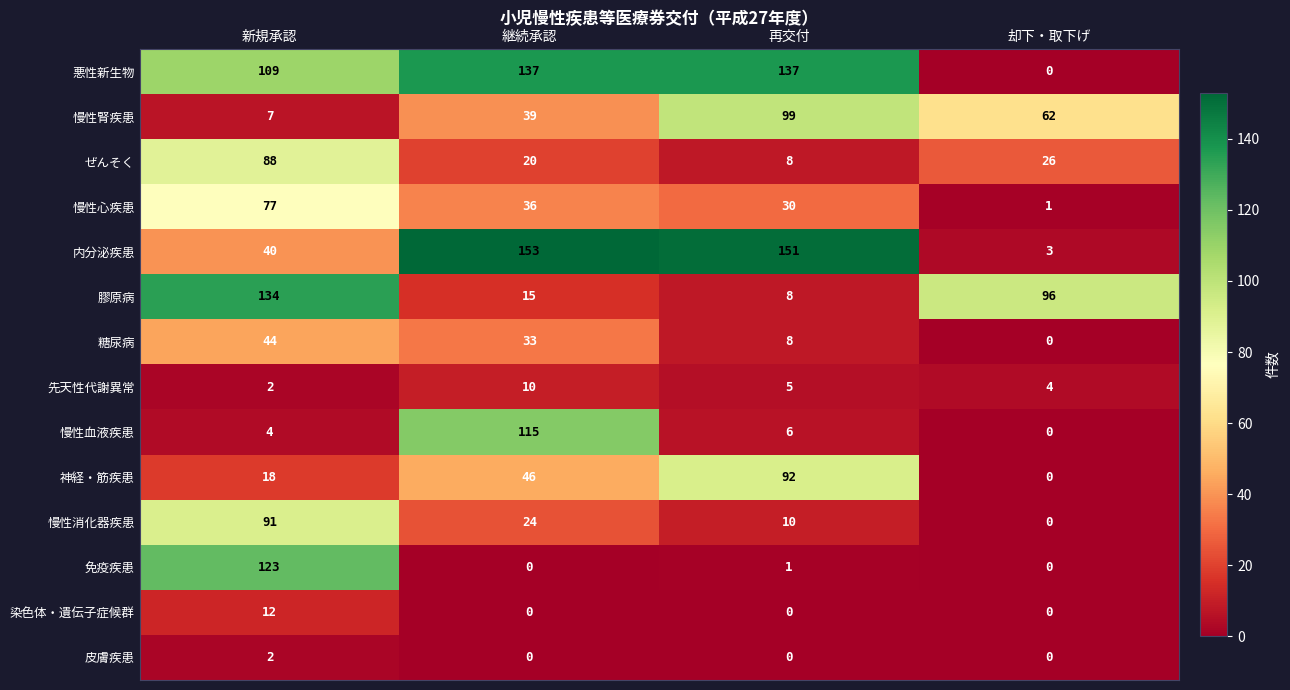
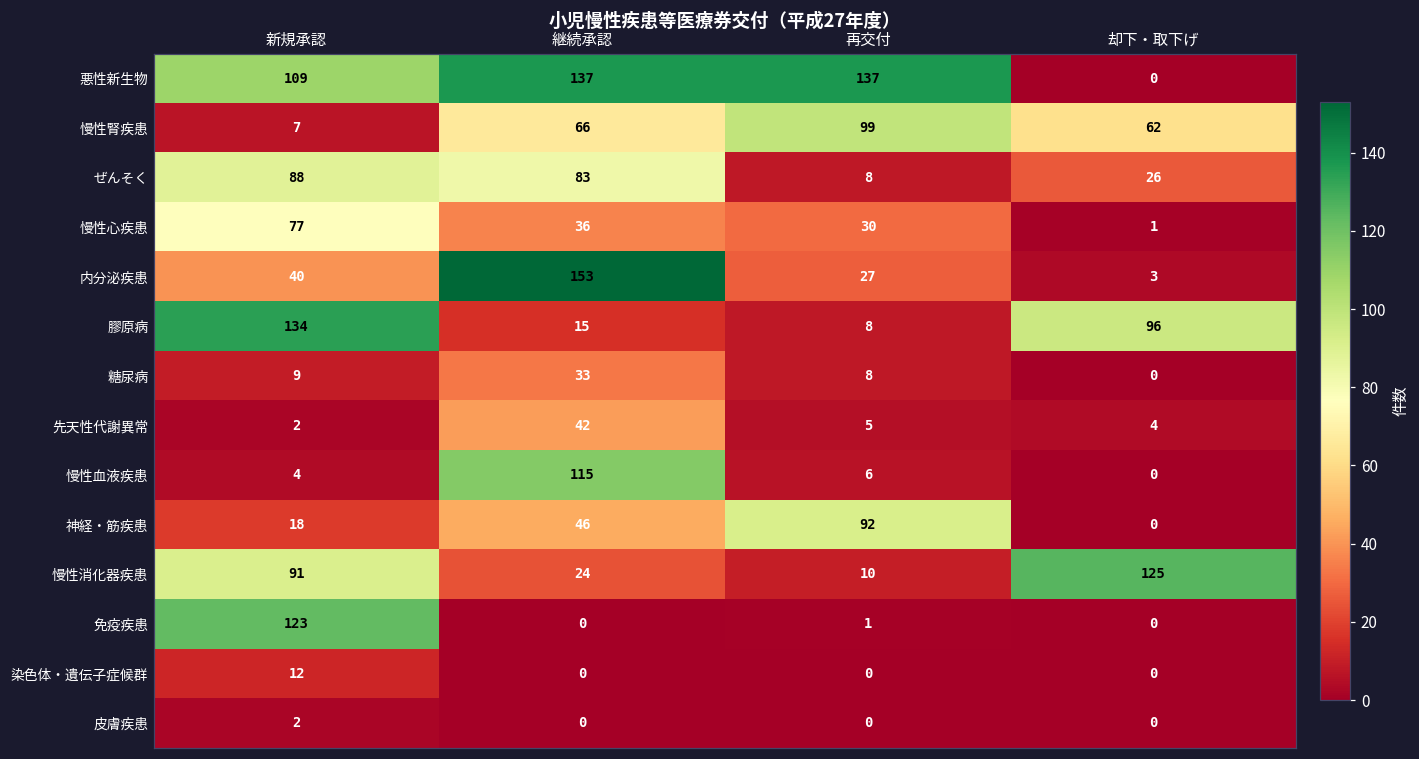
慢性腎疾患, 継続承認: 39 -> 66
ぜんそく, 継続承認: 20 -> 83
内分泌疾患, 再交付: 151 -> 27
糖尿病, 新規承認: 44 -> 9
先天性代謝異常, 継続承認: 10 -> 42
慢性消化器疾患, 却下・取下げ: 0 -> 125
